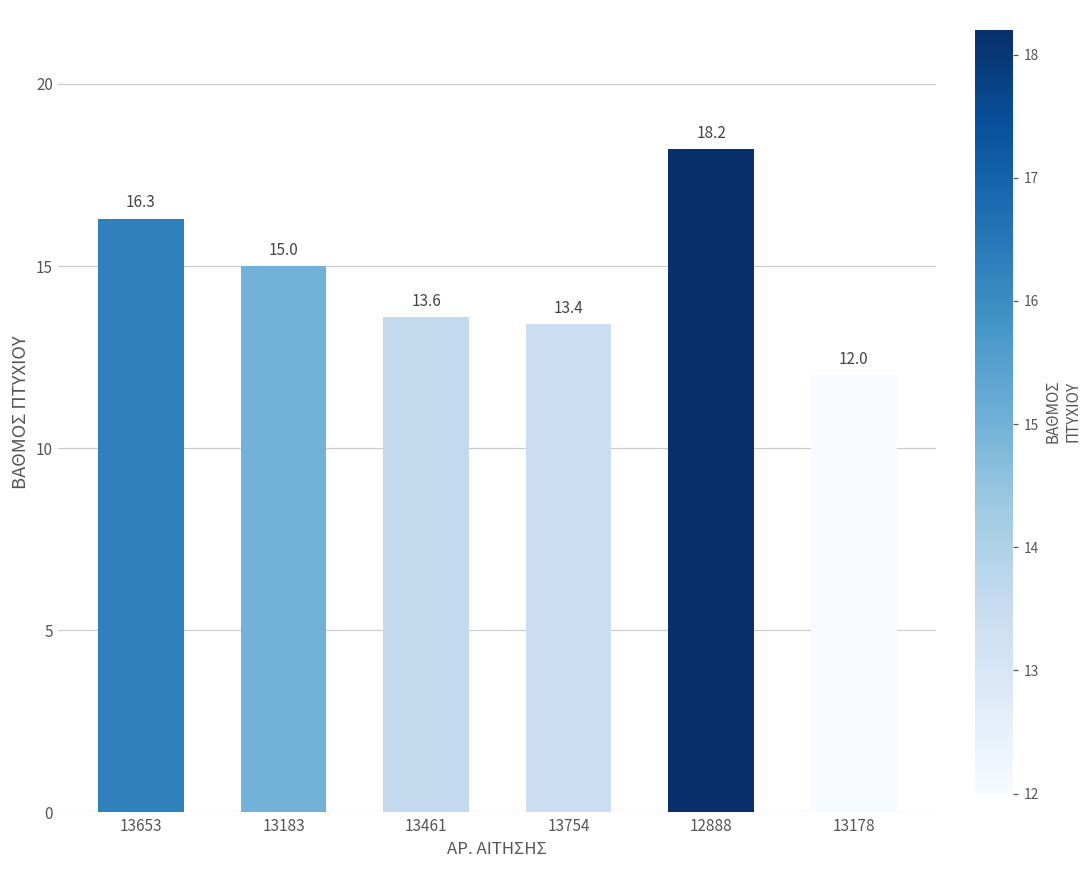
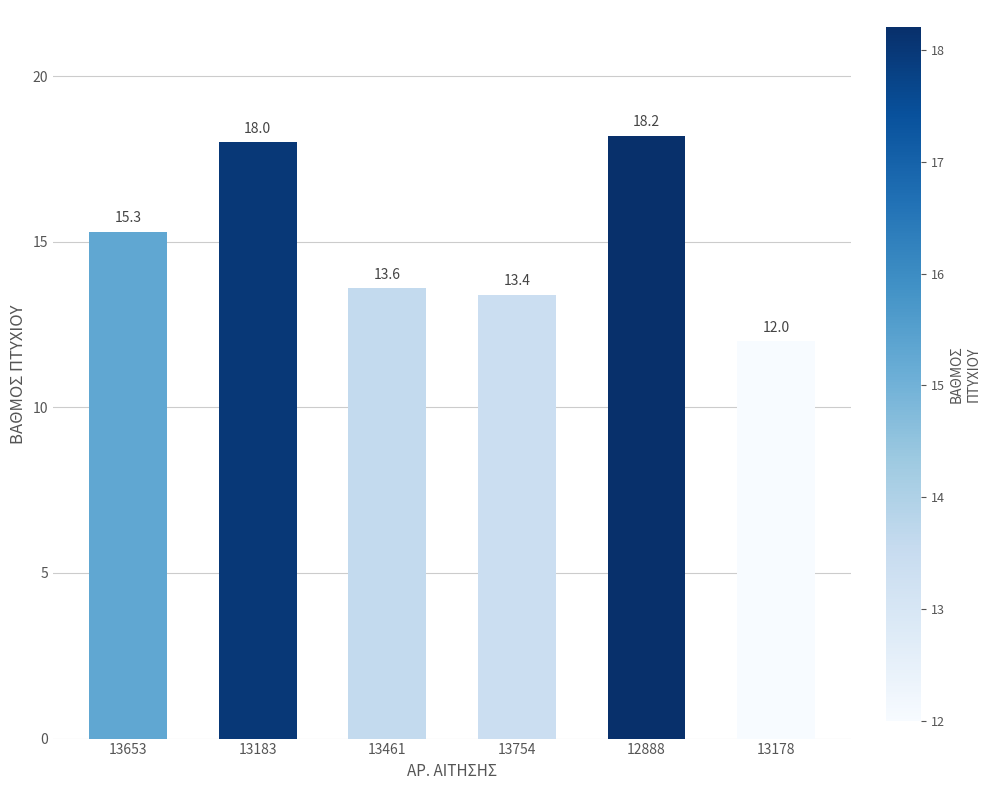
13653: 16.3 -> 15.3
13183: 15.0 -> 18.0
